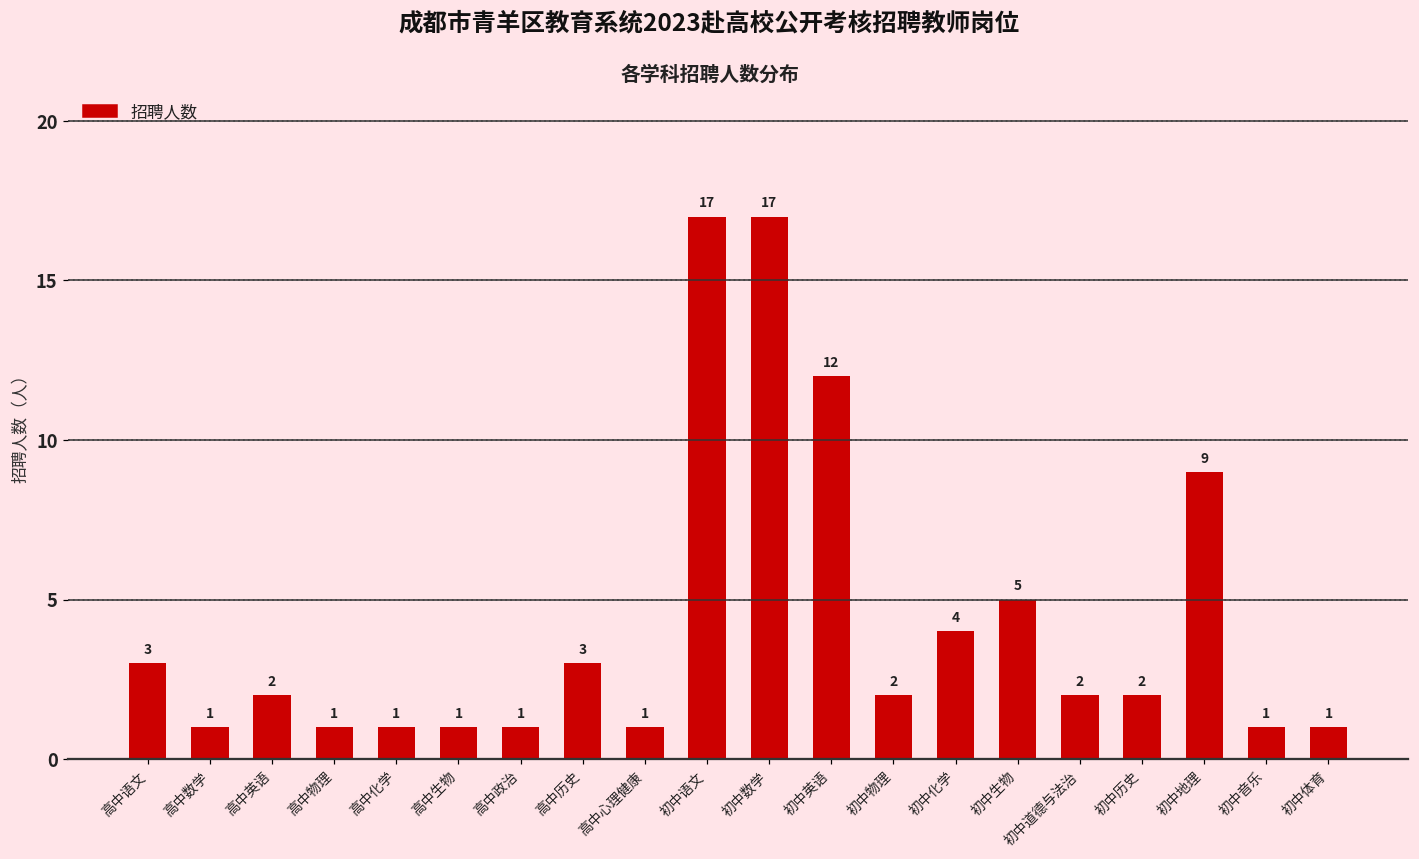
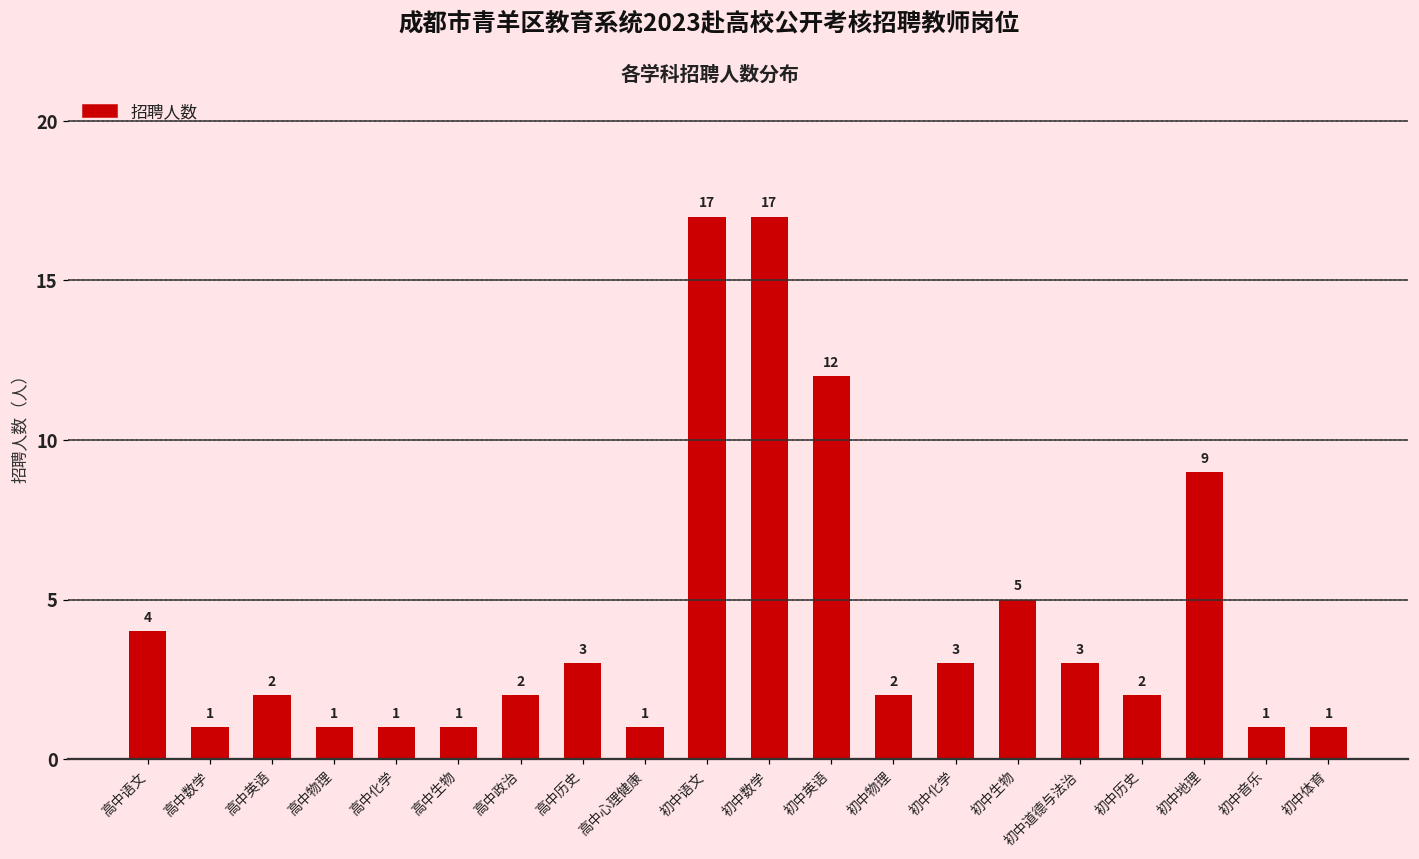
高中语文: 3 -> 4
高中政治: 1 -> 2
初中化学: 4 -> 3
初中道德与法治: 2 -> 3
